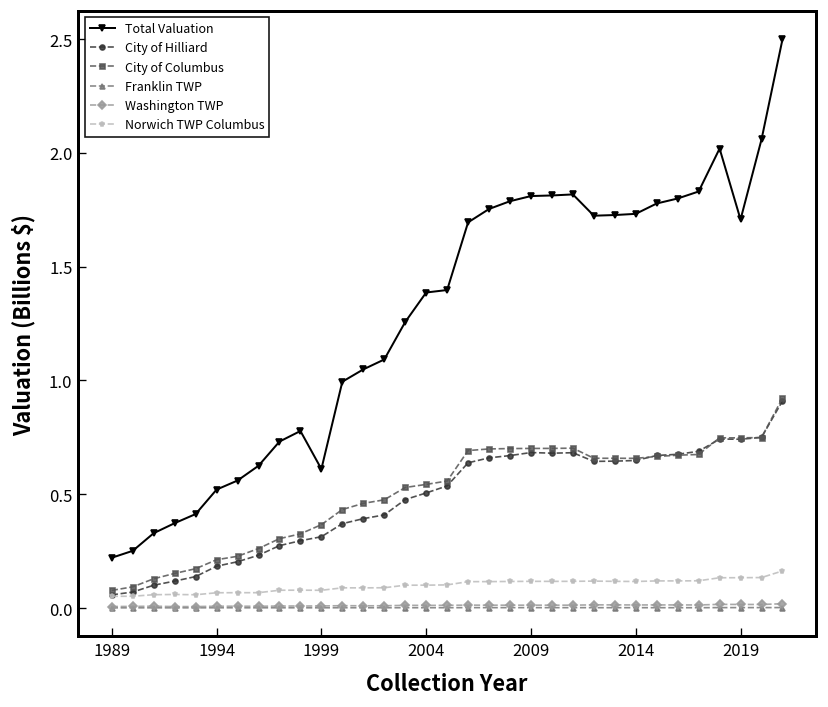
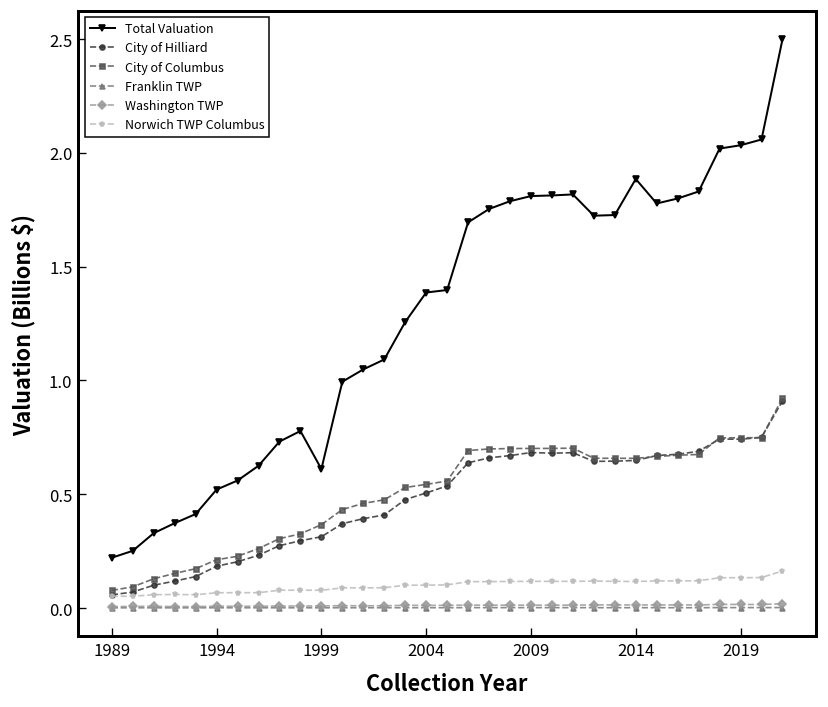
Total Valuation, 2014: 1.73 -> 1.89
Total Valuation, 2019: 1.71 -> 2.03
